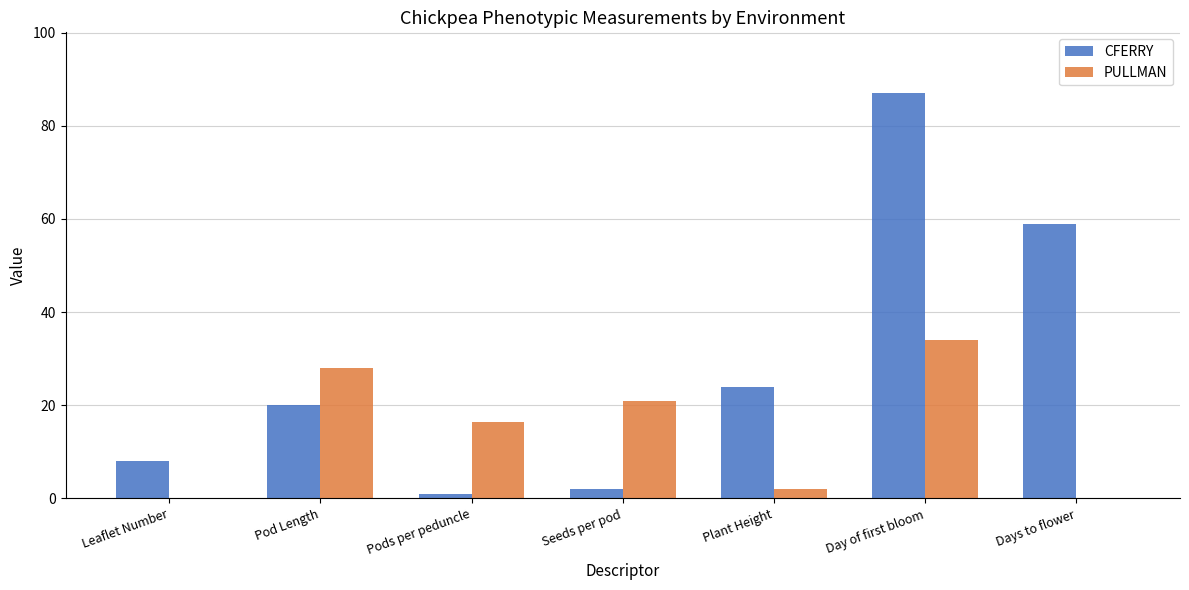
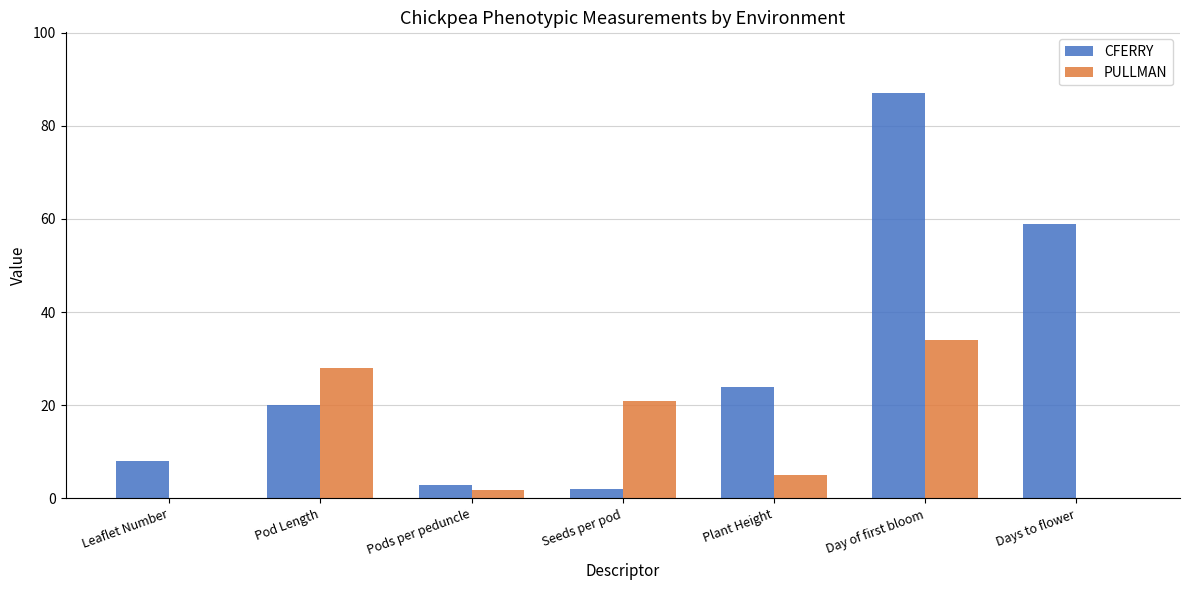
CFERRY, Pods per peduncle: 1 -> 3
PULLMAN, Pods per peduncle: 17 -> 2
PULLMAN, Plant Height: 2 -> 5
